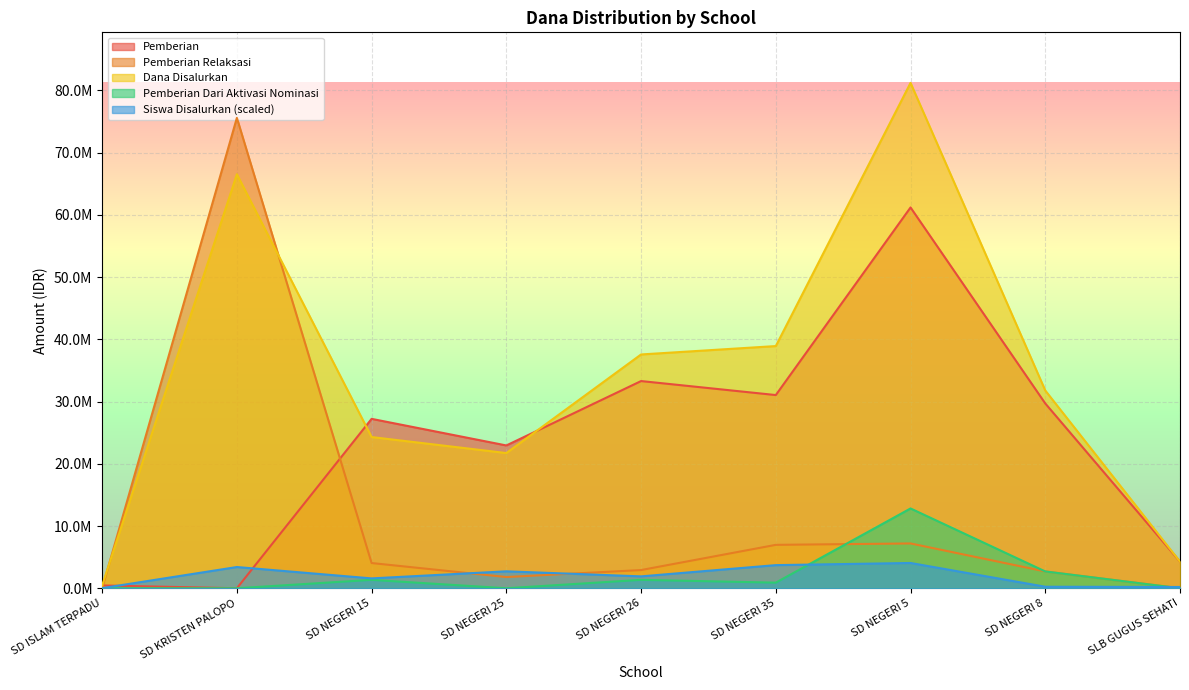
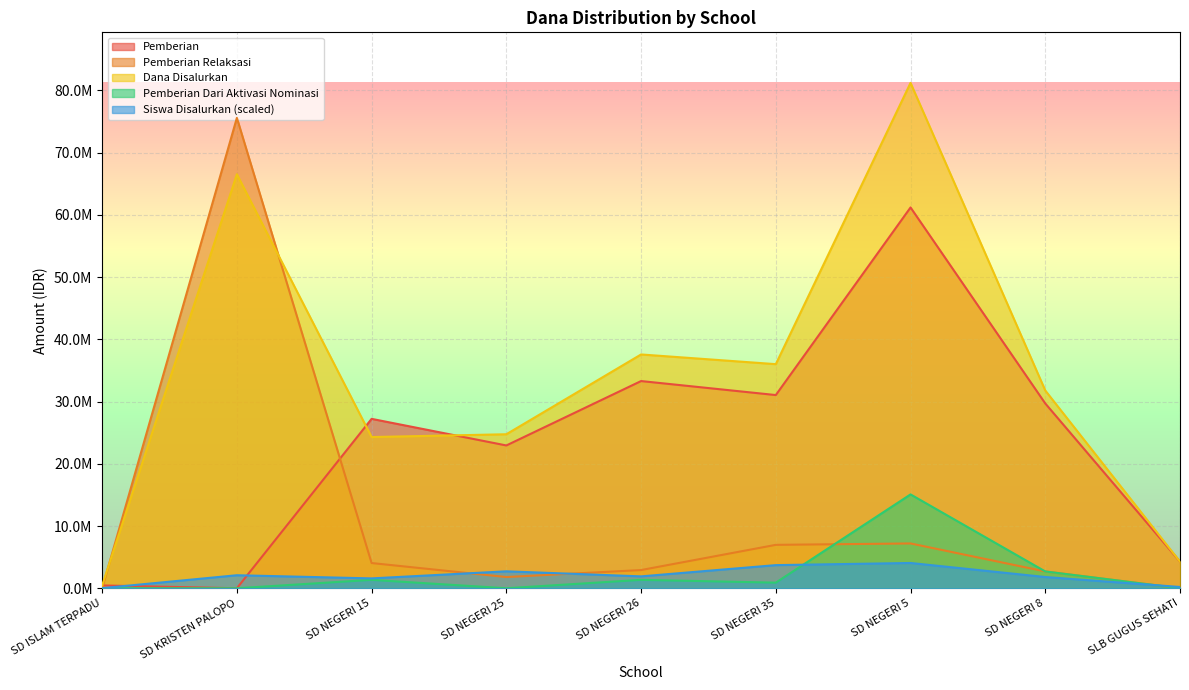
Siswa Disalurkan (scaled), SD KRISTEN PALOPO: 3000000 -> 2000000
Dana Disalurkan, SD NEGERI 25: 22000000 -> 25000000
Dana Disalurkan, SD NEGERI 35: 39000000 -> 36000000
Pemberian Dari Aktivasi Nominasi, SD NEGERI 5: 13000000 -> 15000000
Siswa Disalurkan (scaled), SD NEGERI 8: 0 -> 2000000
